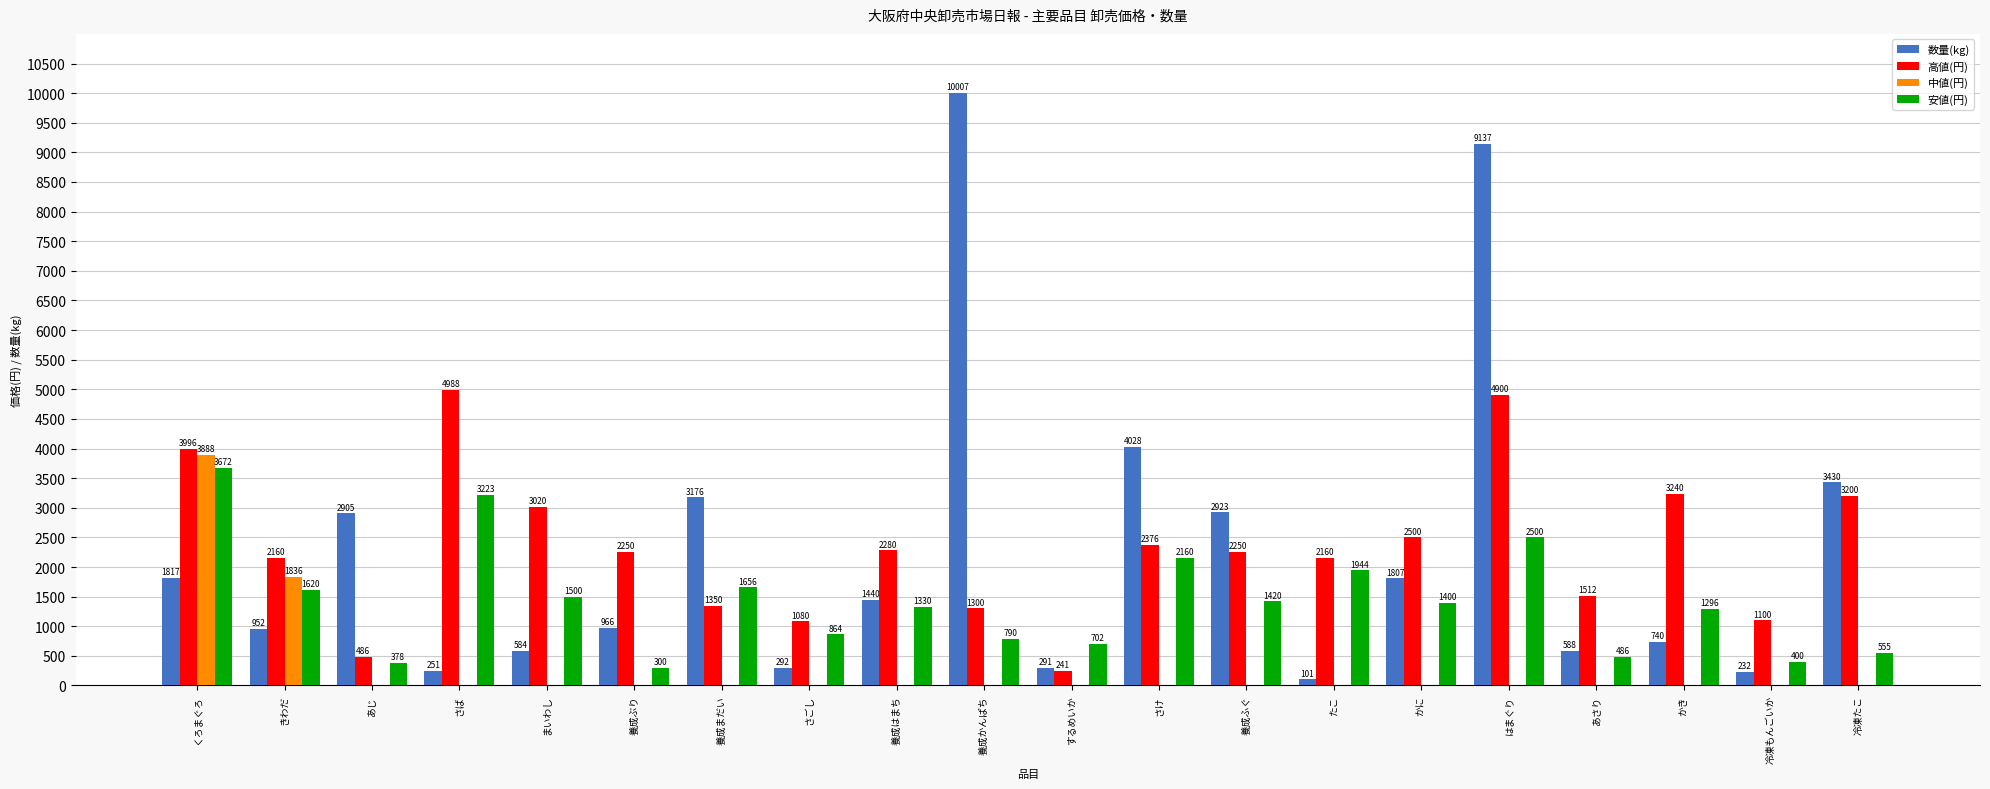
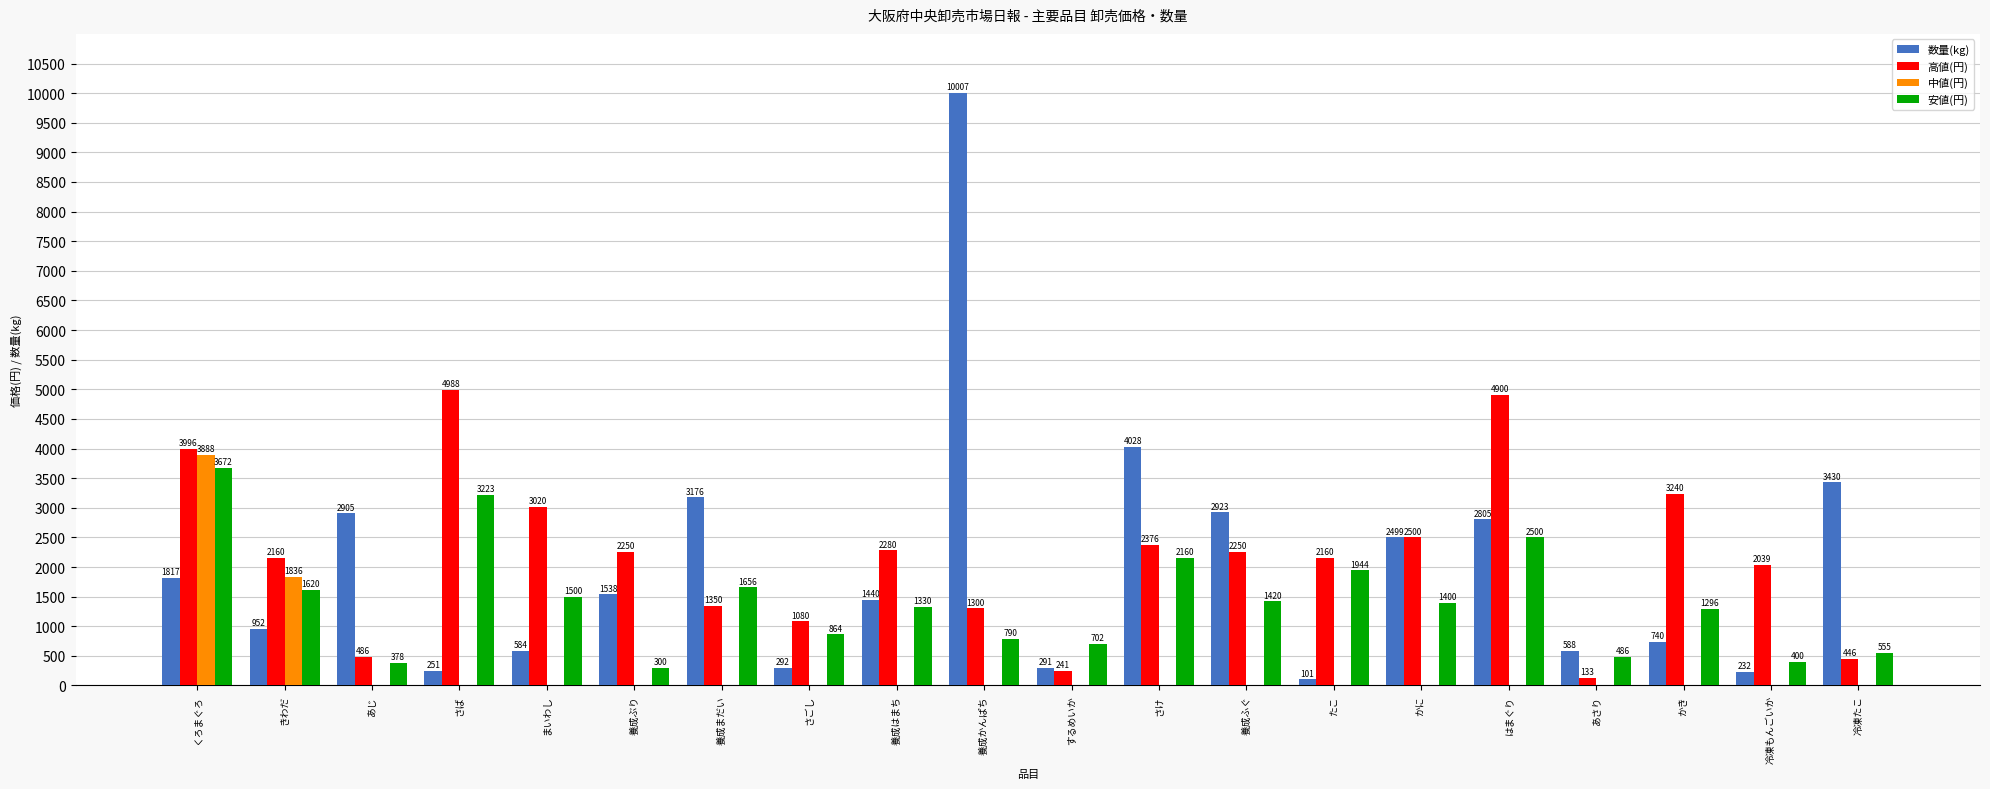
数量(kg), 養成ぶり: 966 -> 1538
数量(kg), かに: 1807 -> 2499
数量(kg), はまぐり: 9137 -> 2805
高値(円), あさり: 1512 -> 133
高値(円), 冷凍もんごいか: 1100 -> 2039
高値(円), 冷凍たこ: 3200 -> 446
